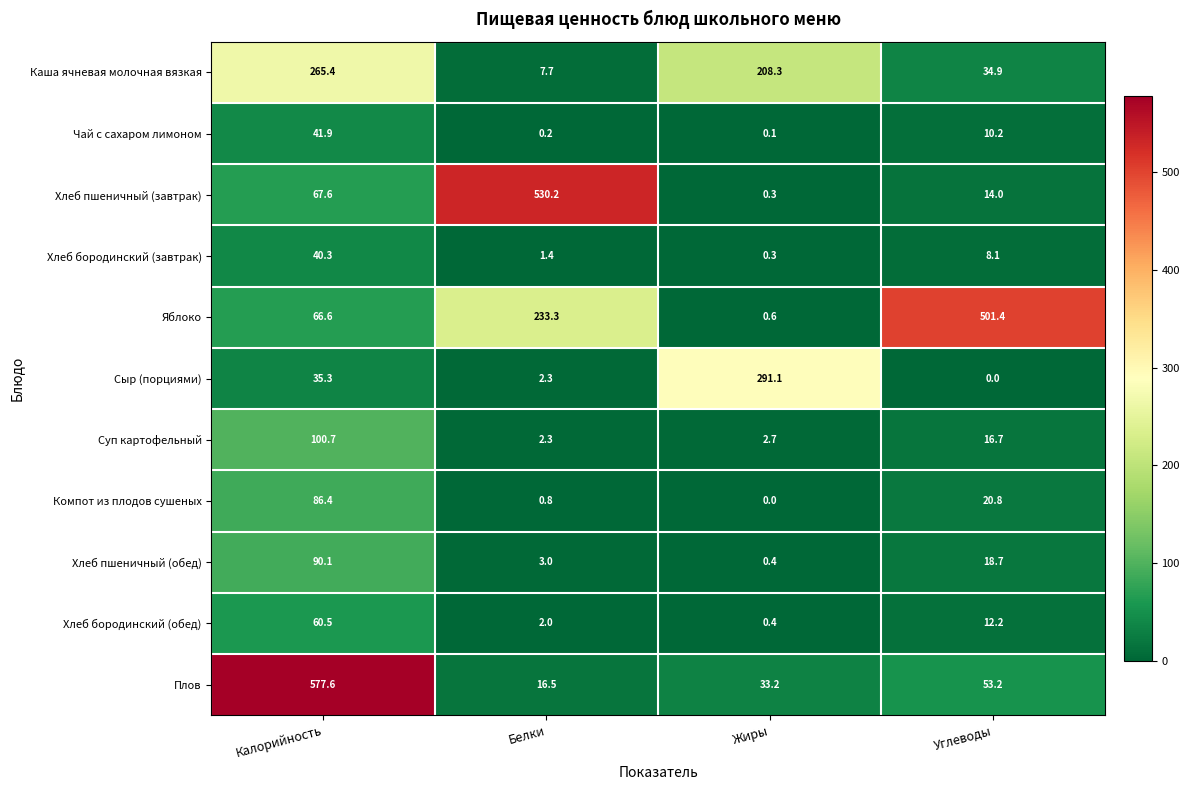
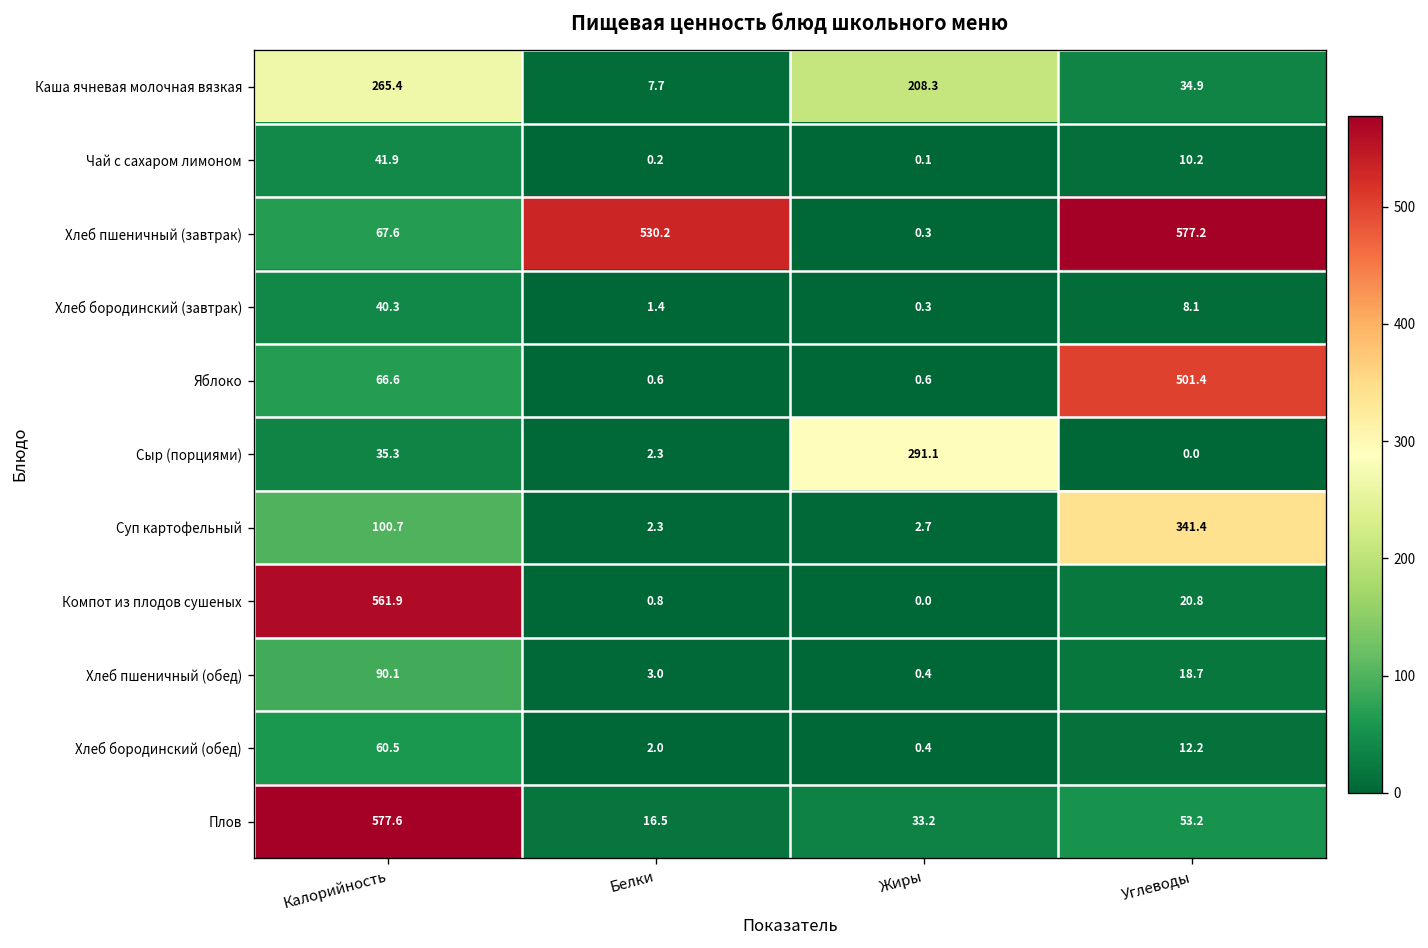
Хлеб пшеничный (завтрак), Углеводы: 14.0 -> 577.2
Яблоко, Белки: 233.3 -> 0.6
Суп картофельный, Углеводы: 16.7 -> 341.4
Компот из плодов сушеных, Калорийность: 86.4 -> 561.9
